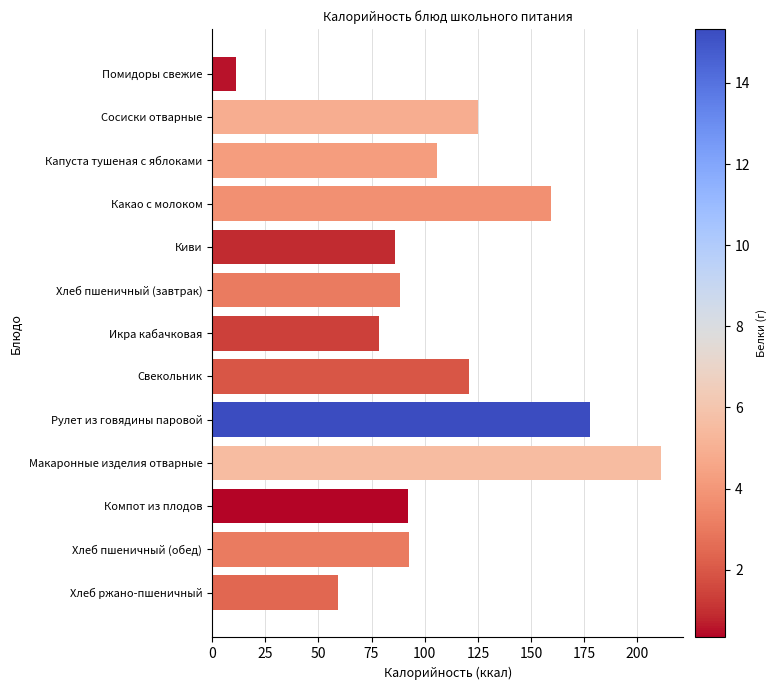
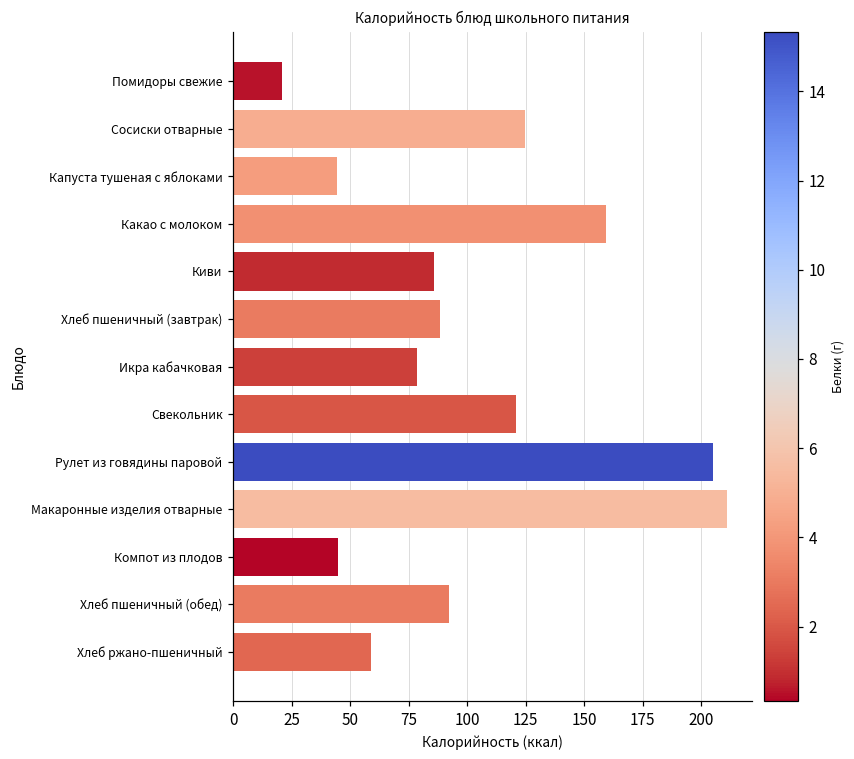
Помидоры свежие: 12 -> 21
Капуста тушеная с яблоками: 106 -> 44
Рулет из говядины паровой: 178 -> 205
Компот из плодов: 92 -> 45
